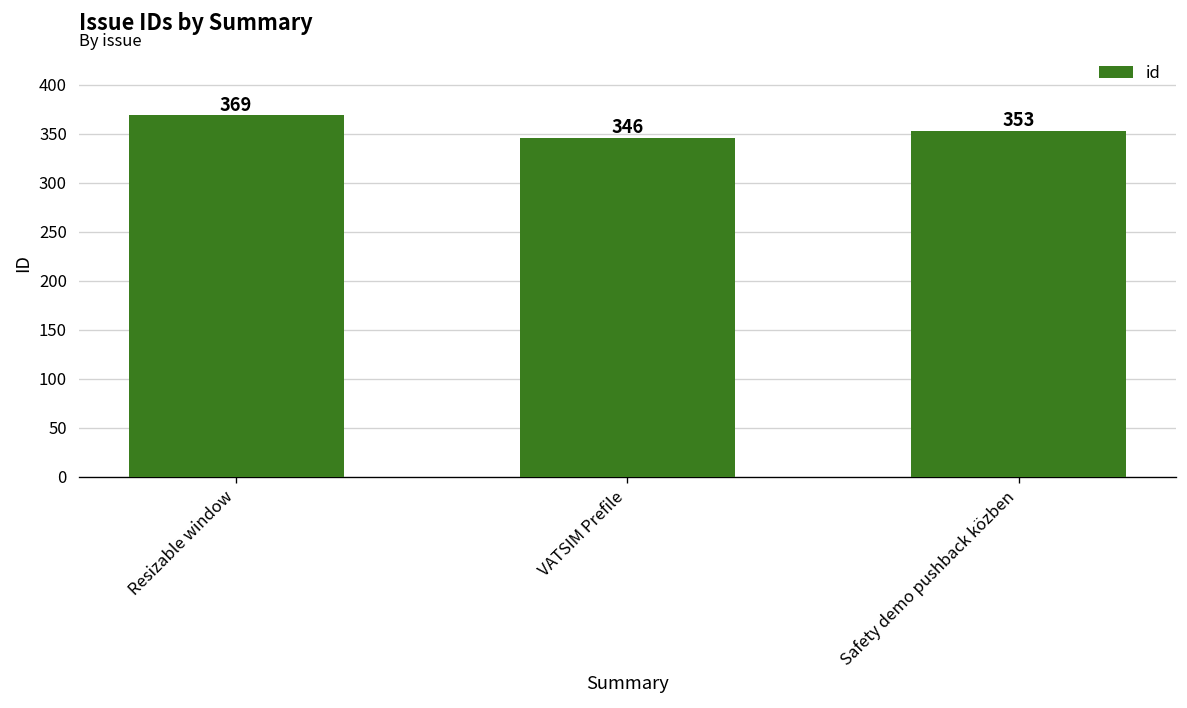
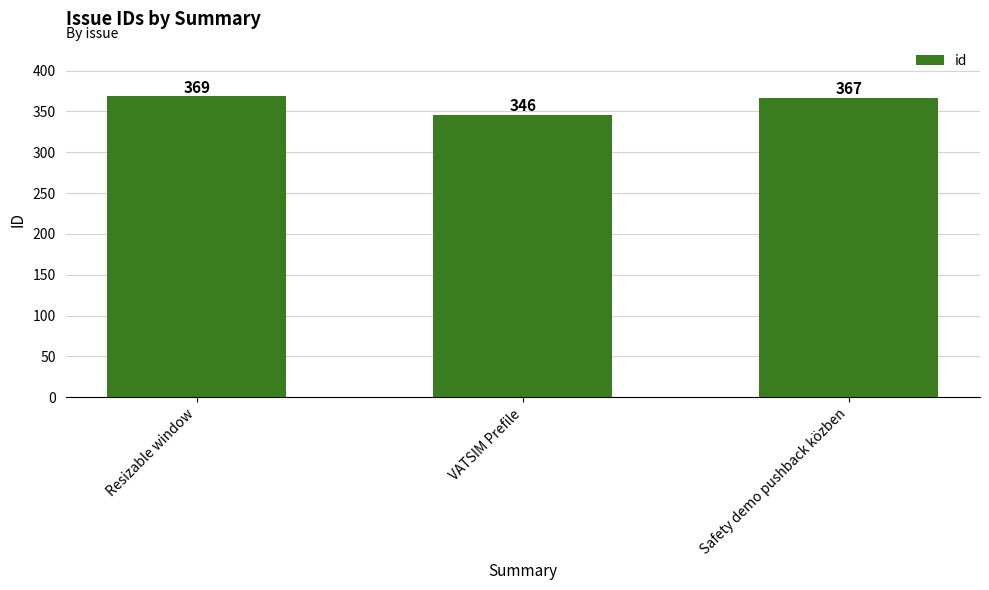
Safety demo pushback közben: 353 -> 367
